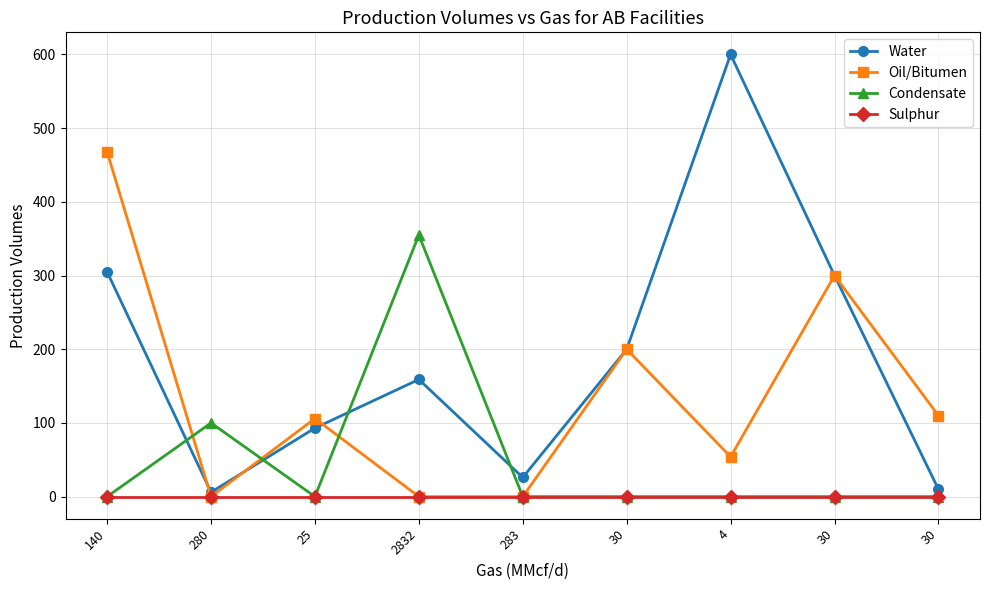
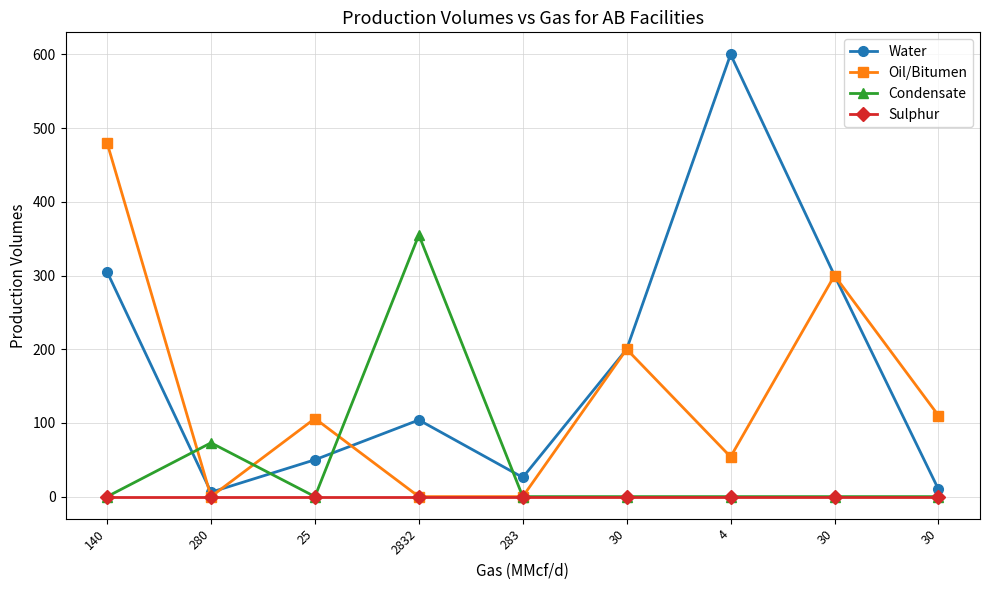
Oil/Bitumen, 140: 470 -> 480
Condensate, 280: 100 -> 70
Water, 25: 90 -> 50
Water, 2832: 160 -> 100
